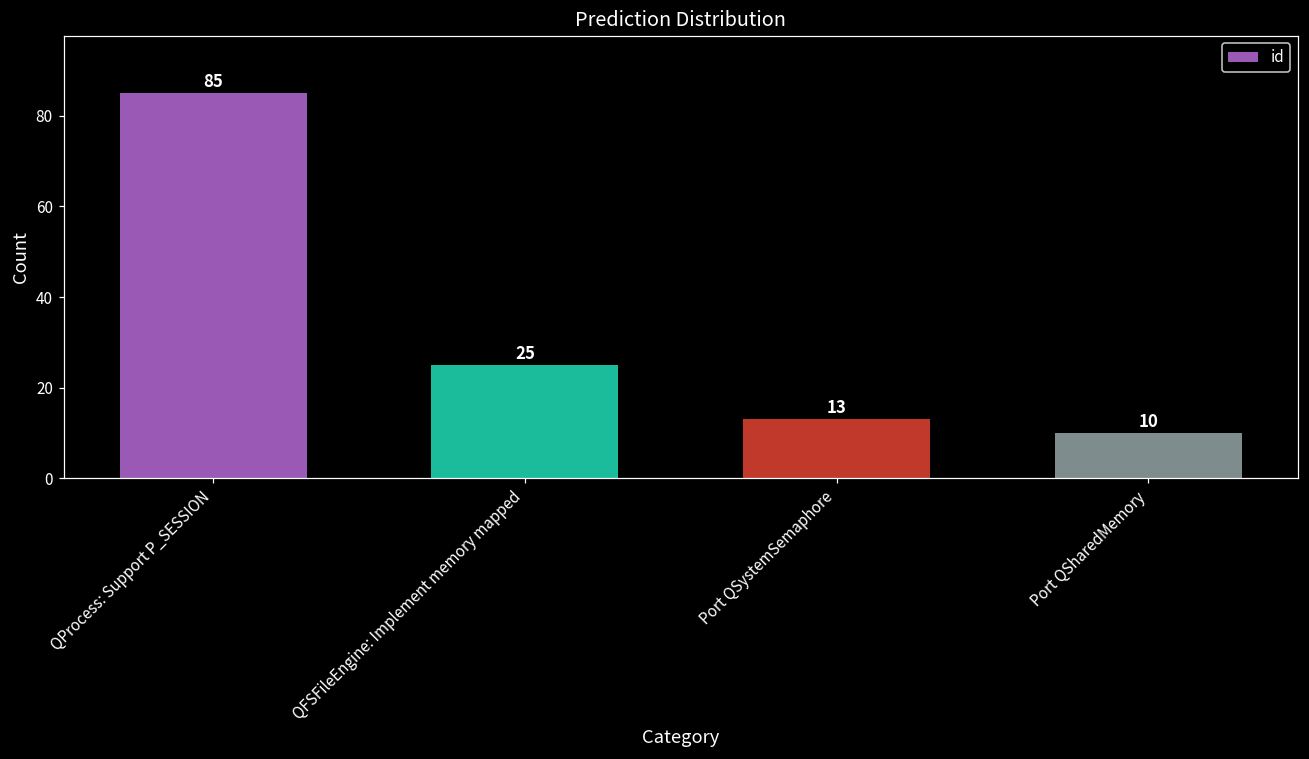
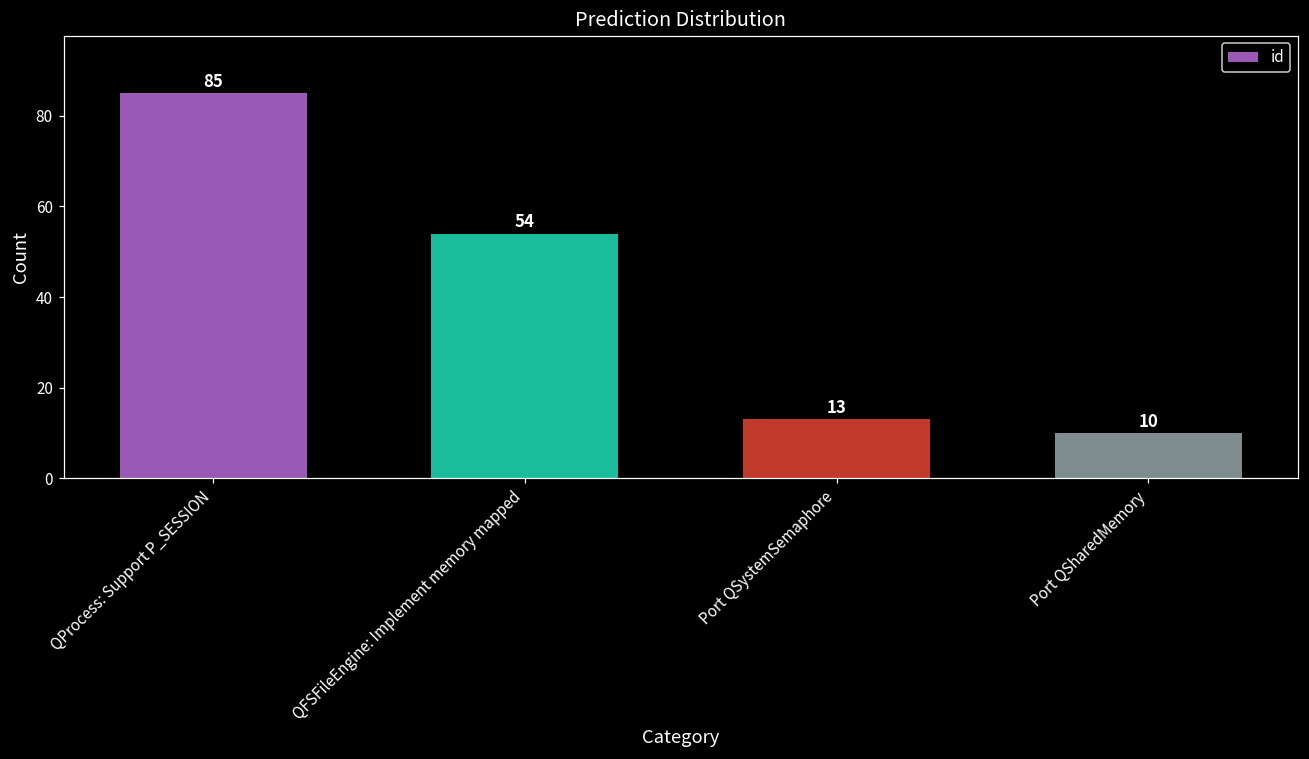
QFSFileEngine: Implement memory mapped: 25 -> 54
